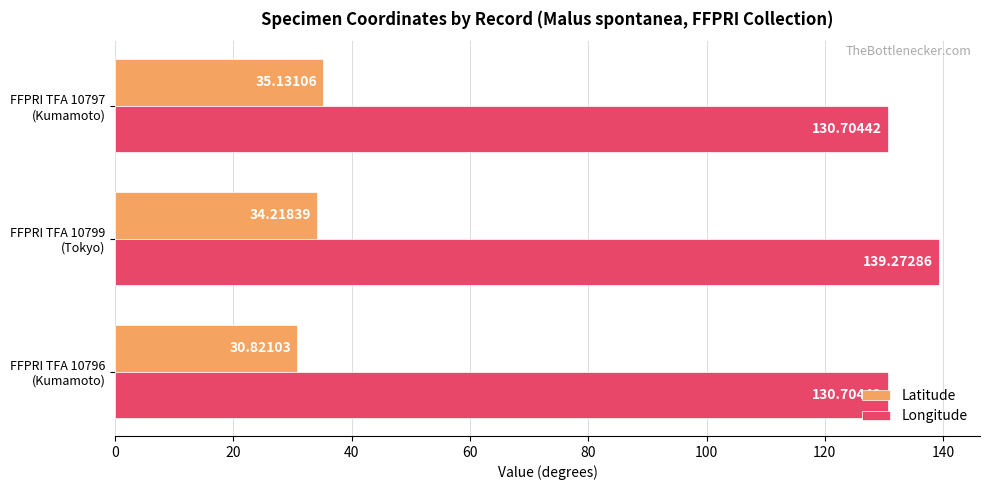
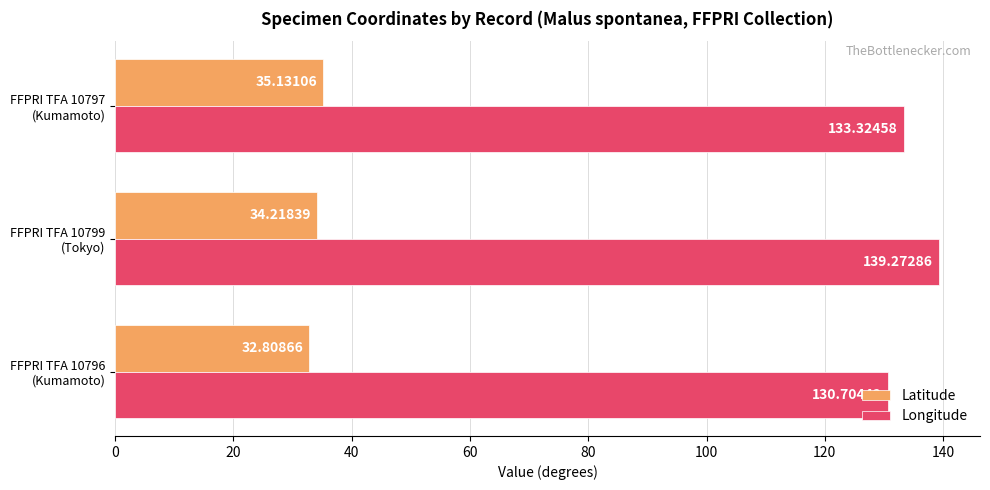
Longitude, FFPRI TFA 10797 (Kumamoto): 130.70442 -> 133.32458
Latitude, FFPRI TFA 10796 (Kumamoto): 30.82103 -> 32.80866
